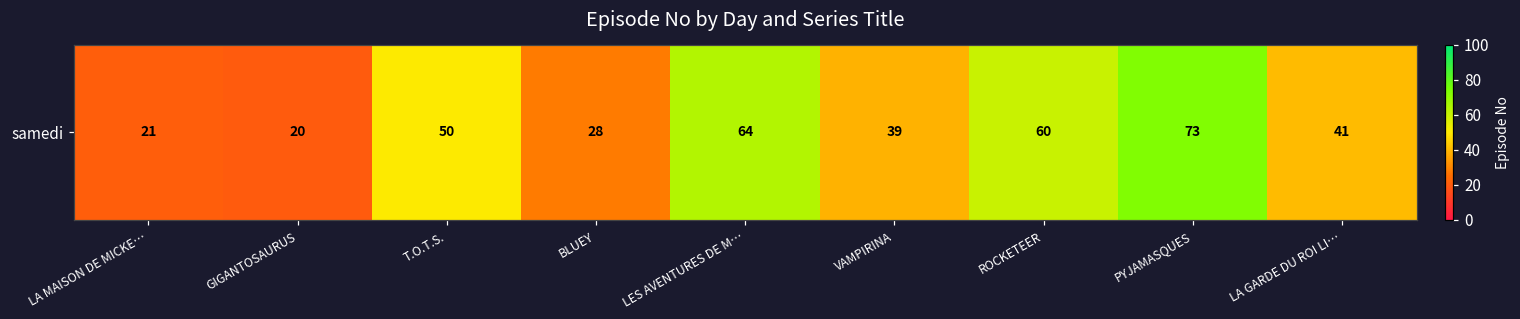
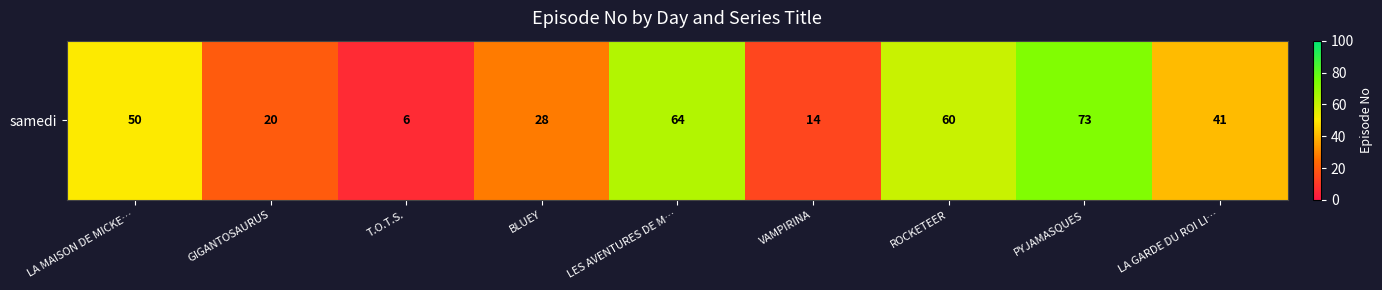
samedi, LA MAISON DE MICKE…: 21 -> 50
samedi, T.O.T.S.: 50 -> 6
samedi, VAMPIRINA: 39 -> 14
